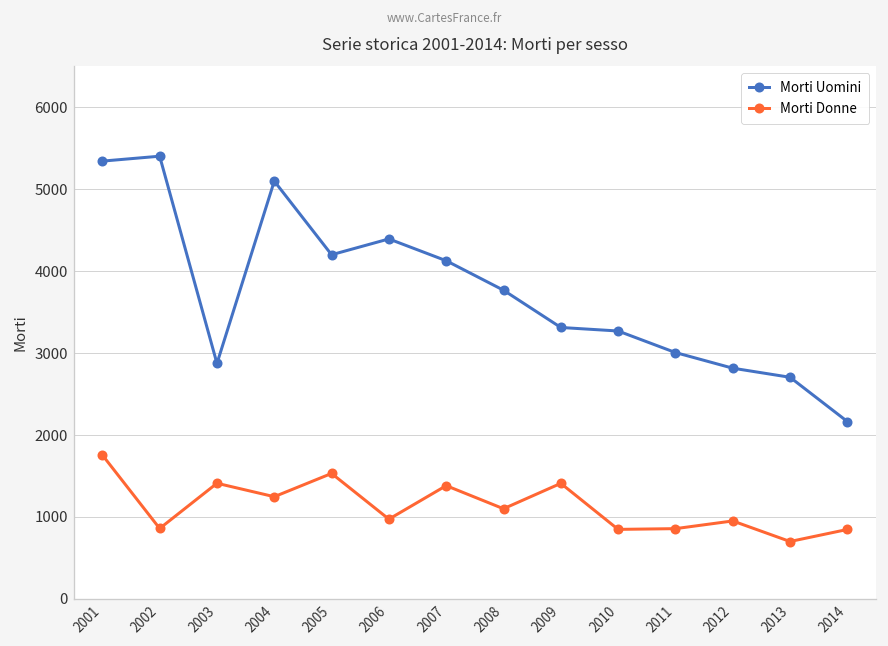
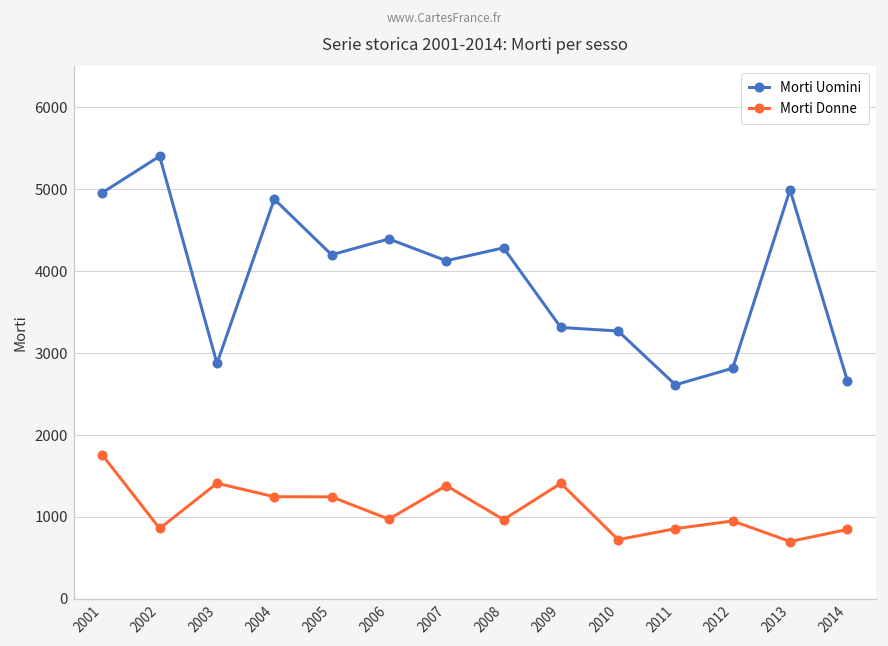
Morti Uomini, 2001: 5300 -> 5000
Morti Uomini, 2004: 5100 -> 4900
Morti Donne, 2005: 1500 -> 1200
Morti Uomini, 2008: 3800 -> 4300
Morti Donne, 2008: 1100 -> 1000
Morti Donne, 2010: 800 -> 700
Morti Uomini, 2011: 3000 -> 2600
Morti Uomini, 2013: 2700 -> 5000
Morti Uomini, 2014: 2200 -> 2700
